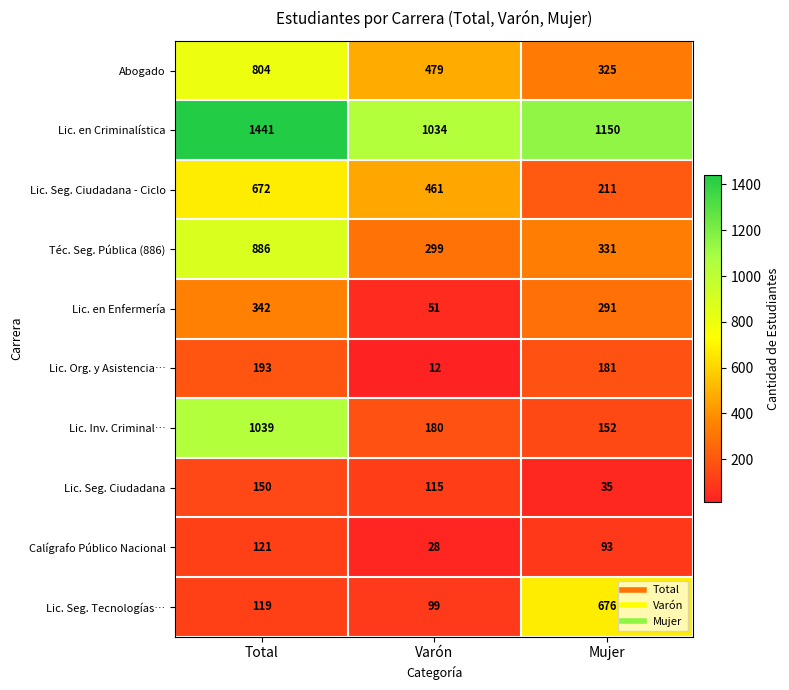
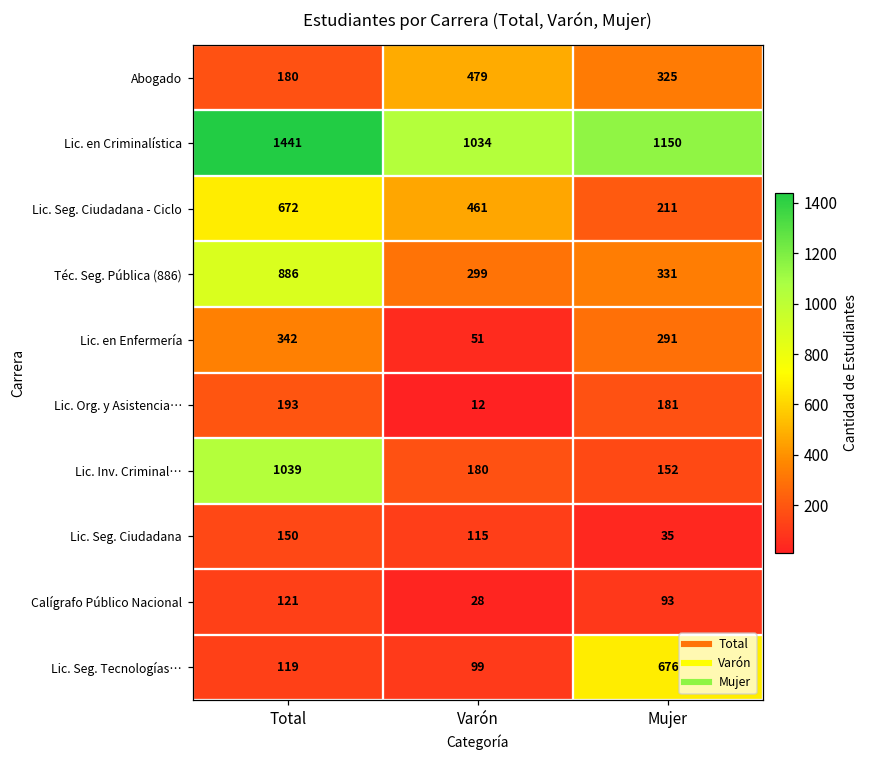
Abogado, Total: 804 -> 180
